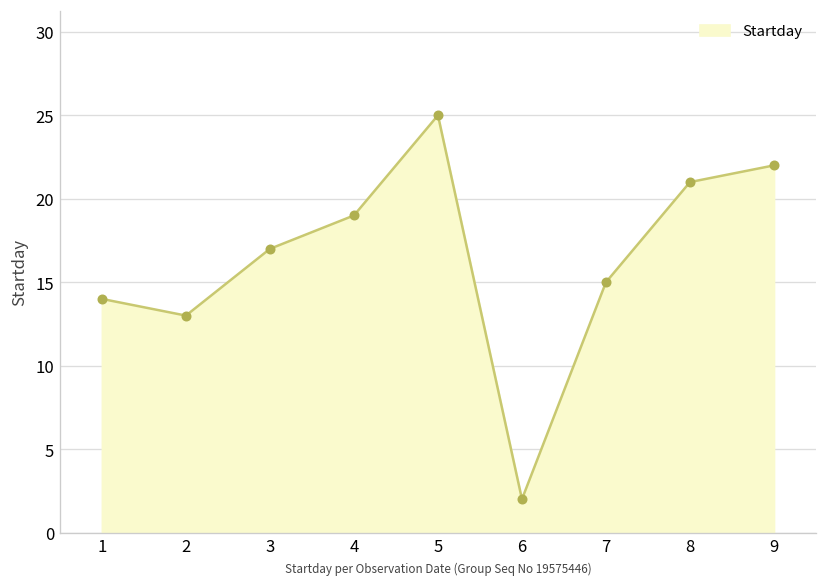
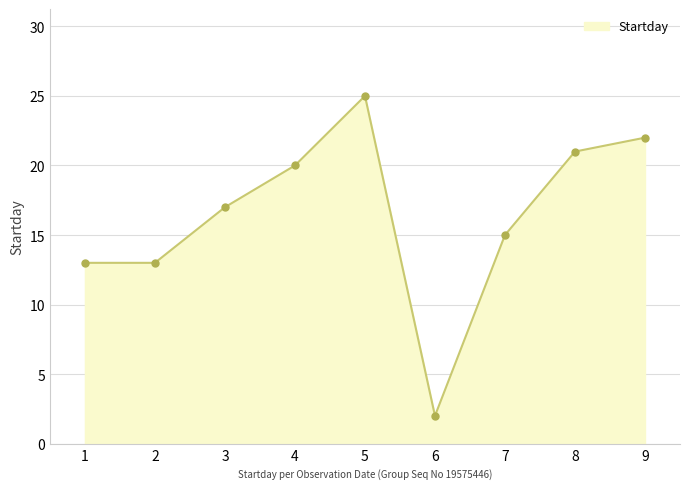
1: 14 -> 13
4: 19 -> 20
